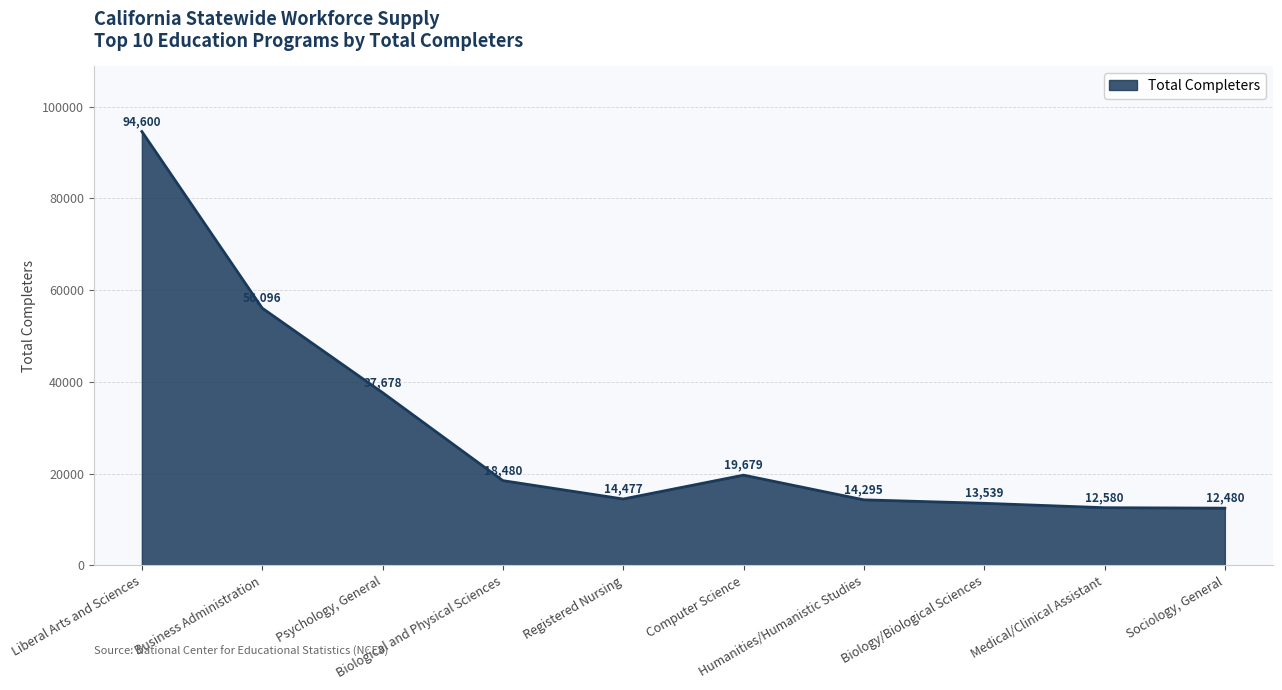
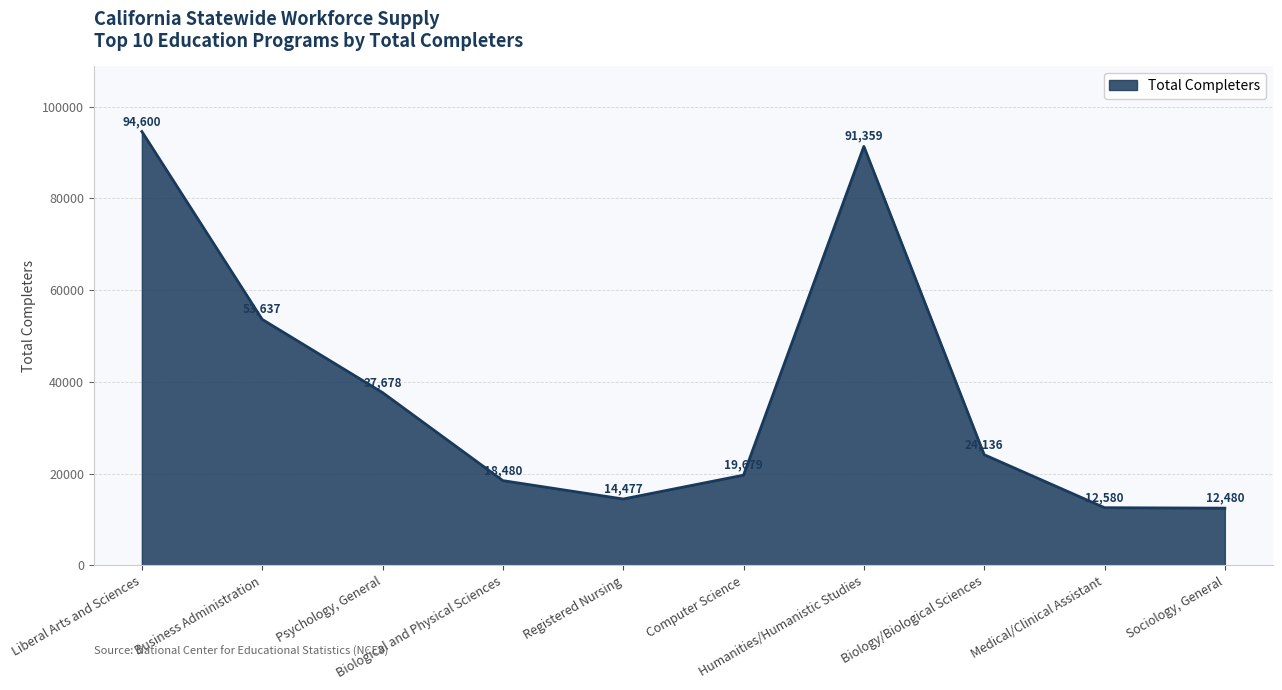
Business Administration: 56,096 -> 53,637
Humanities/Humanistic Studies: 14,295 -> 91,359
Biology/Biological Sciences: 13,539 -> 24,136
